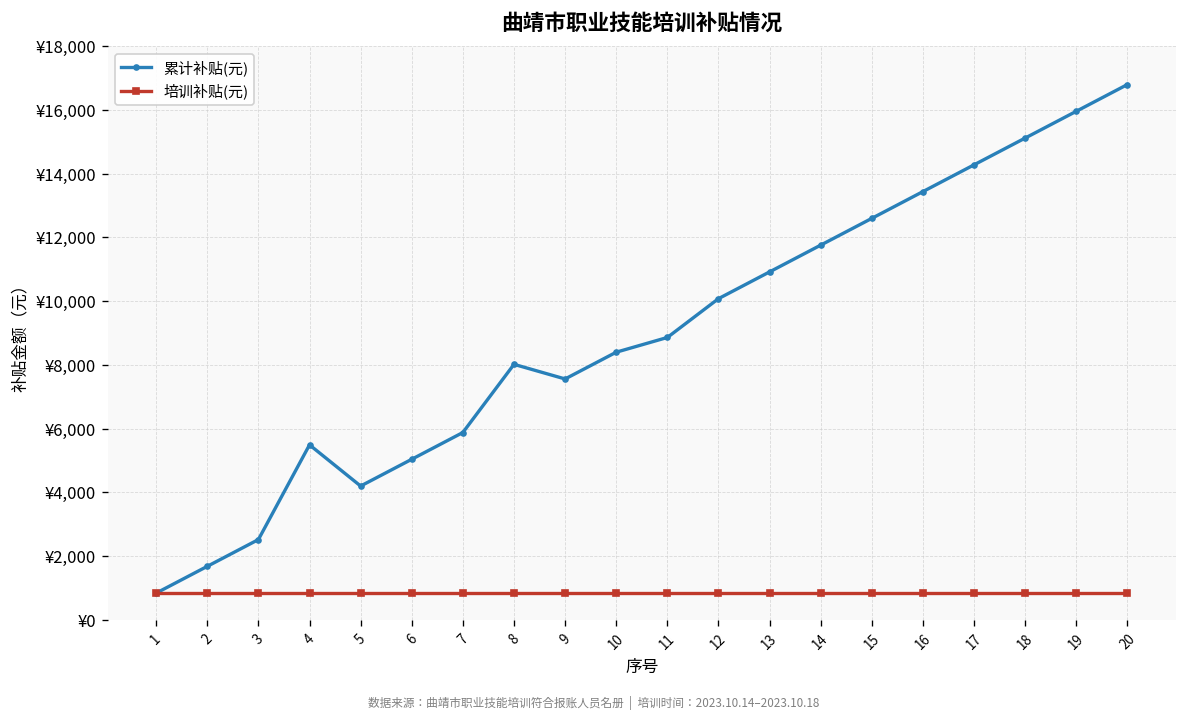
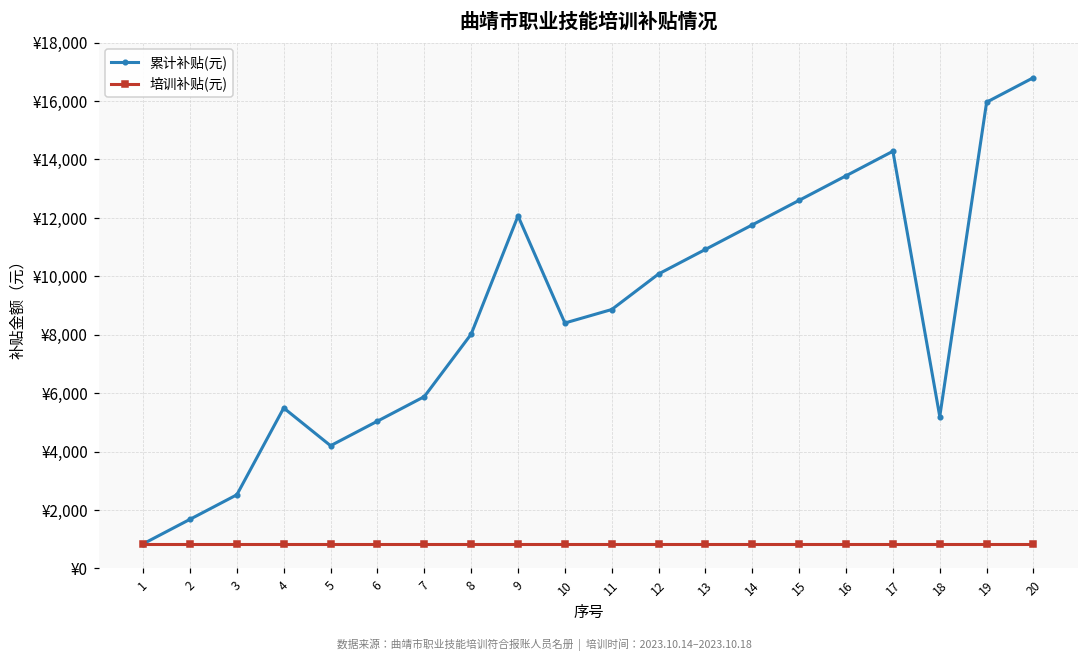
累计补贴(元), 9: ¥7,600 -> ¥12,100
累计补贴(元), 18: ¥15,100 -> ¥5,200
